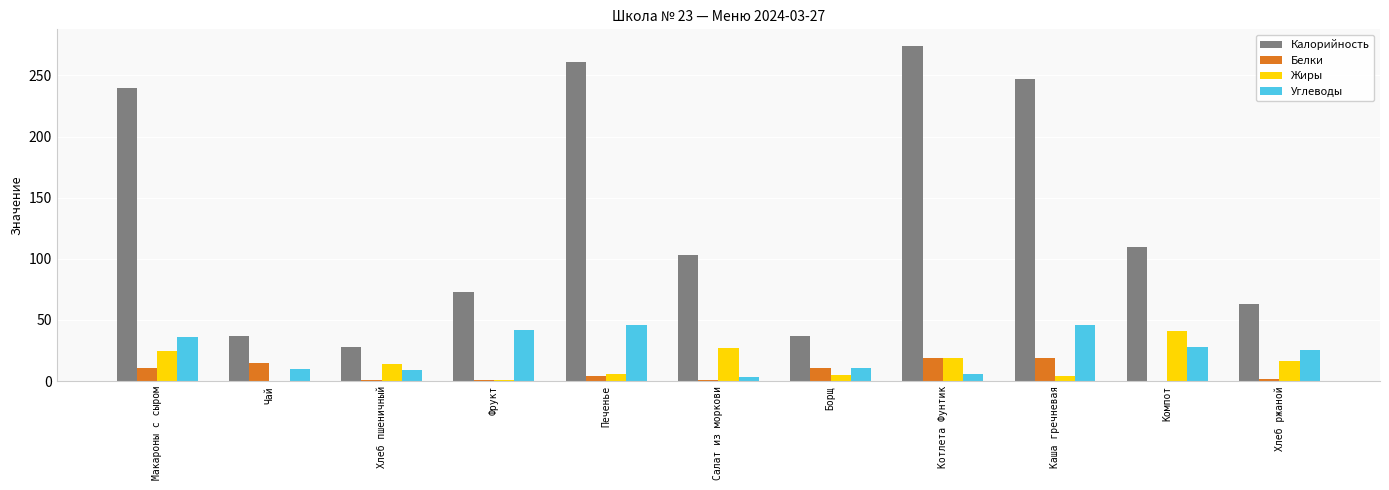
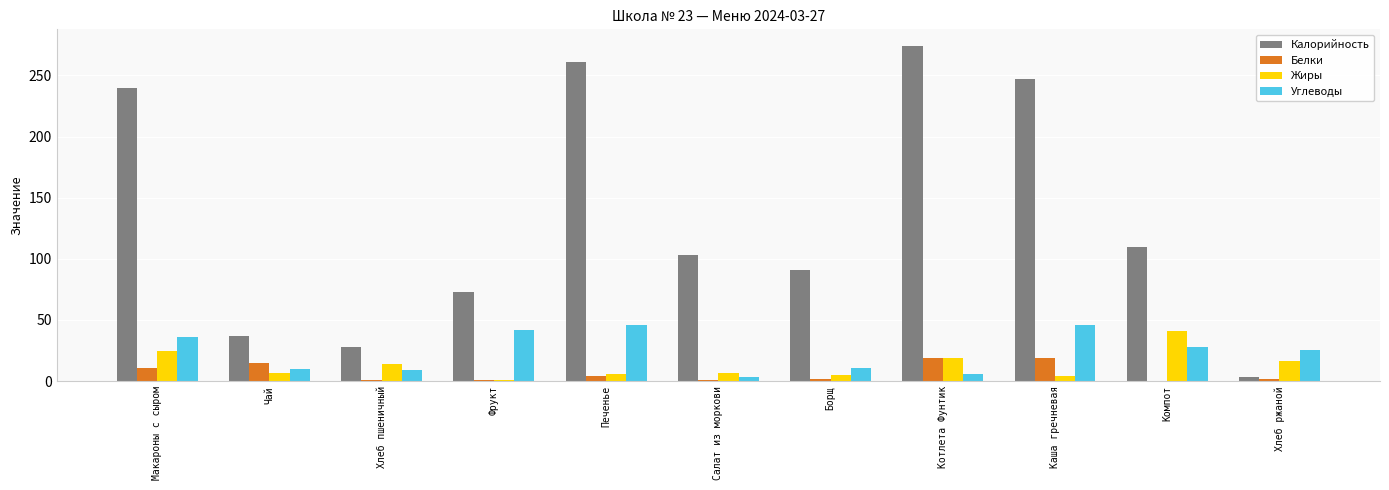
Жиры, Чай: 0 -> 7
Жиры, Салат из моркови: 27 -> 7
Калорийность, Борщ: 37 -> 91
Белки, Борщ: 11 -> 2
Калорийность, Хлеб ржаной: 63 -> 3
